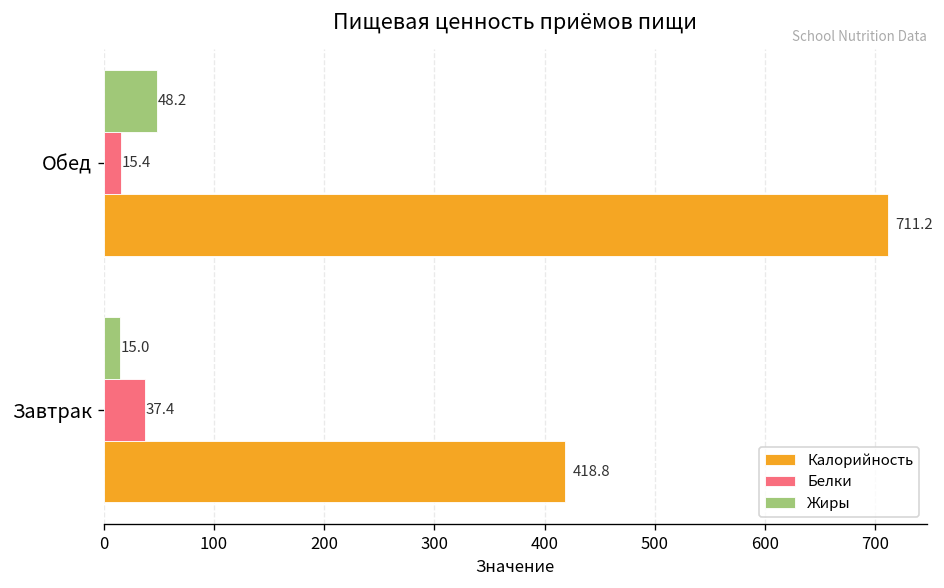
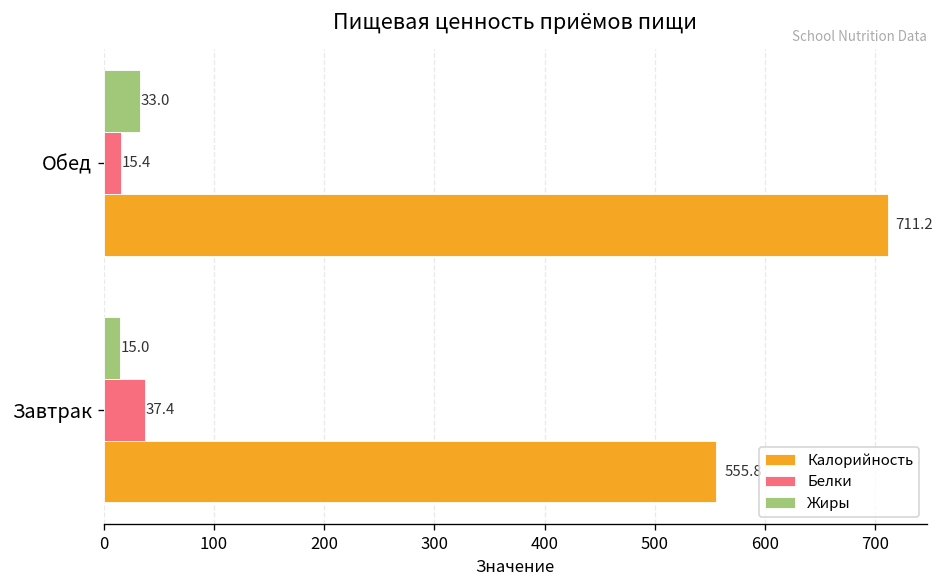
Жиры, Обед: 48.2 -> 33.0
Калорийность, Завтрак: 418.8 -> 555.8
